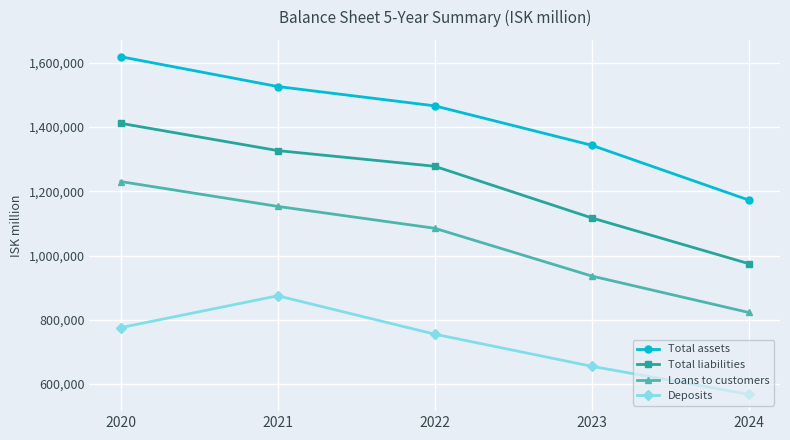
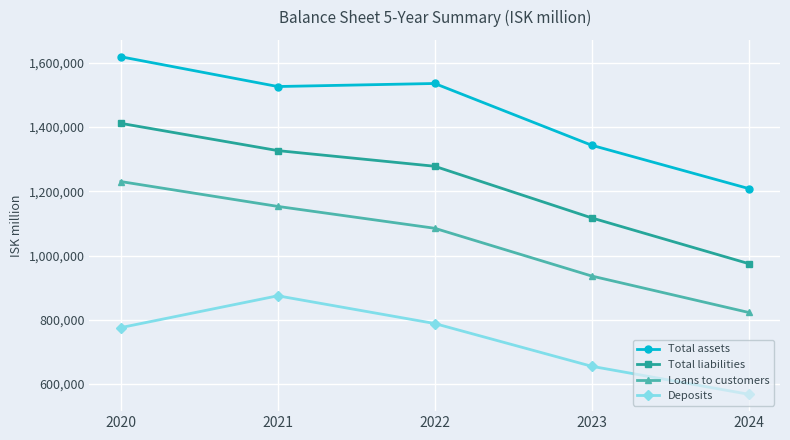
Total assets, 2022: 1,470,000 -> 1,540,000
Deposits, 2022: 760,000 -> 790,000
Total assets, 2024: 1,170,000 -> 1,210,000
